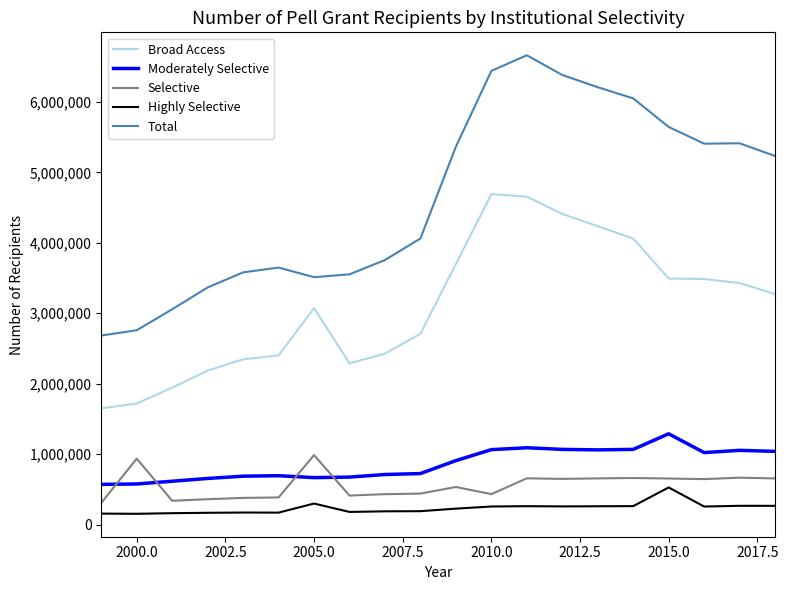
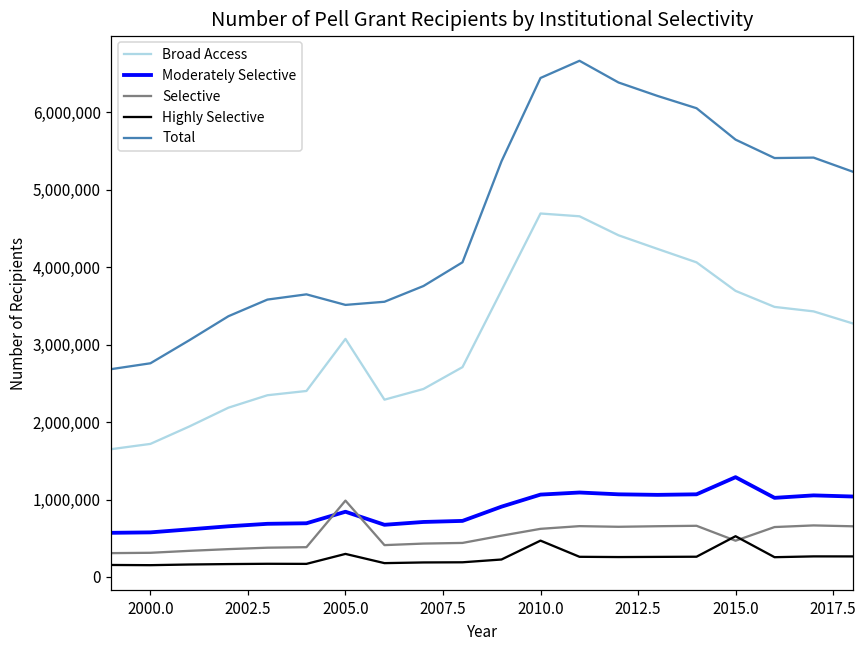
Selective, 2000.0: 900,000 -> 300,000
Moderately Selective, 2005.0: 700,000 -> 800,000
Selective, 2010.0: 400,000 -> 600,000
Highly Selective, 2010.0: 300,000 -> 500,000
Broad Access, 2015.0: 3,500,000 -> 3,700,000
Selective, 2015.0: 700,000 -> 500,000
